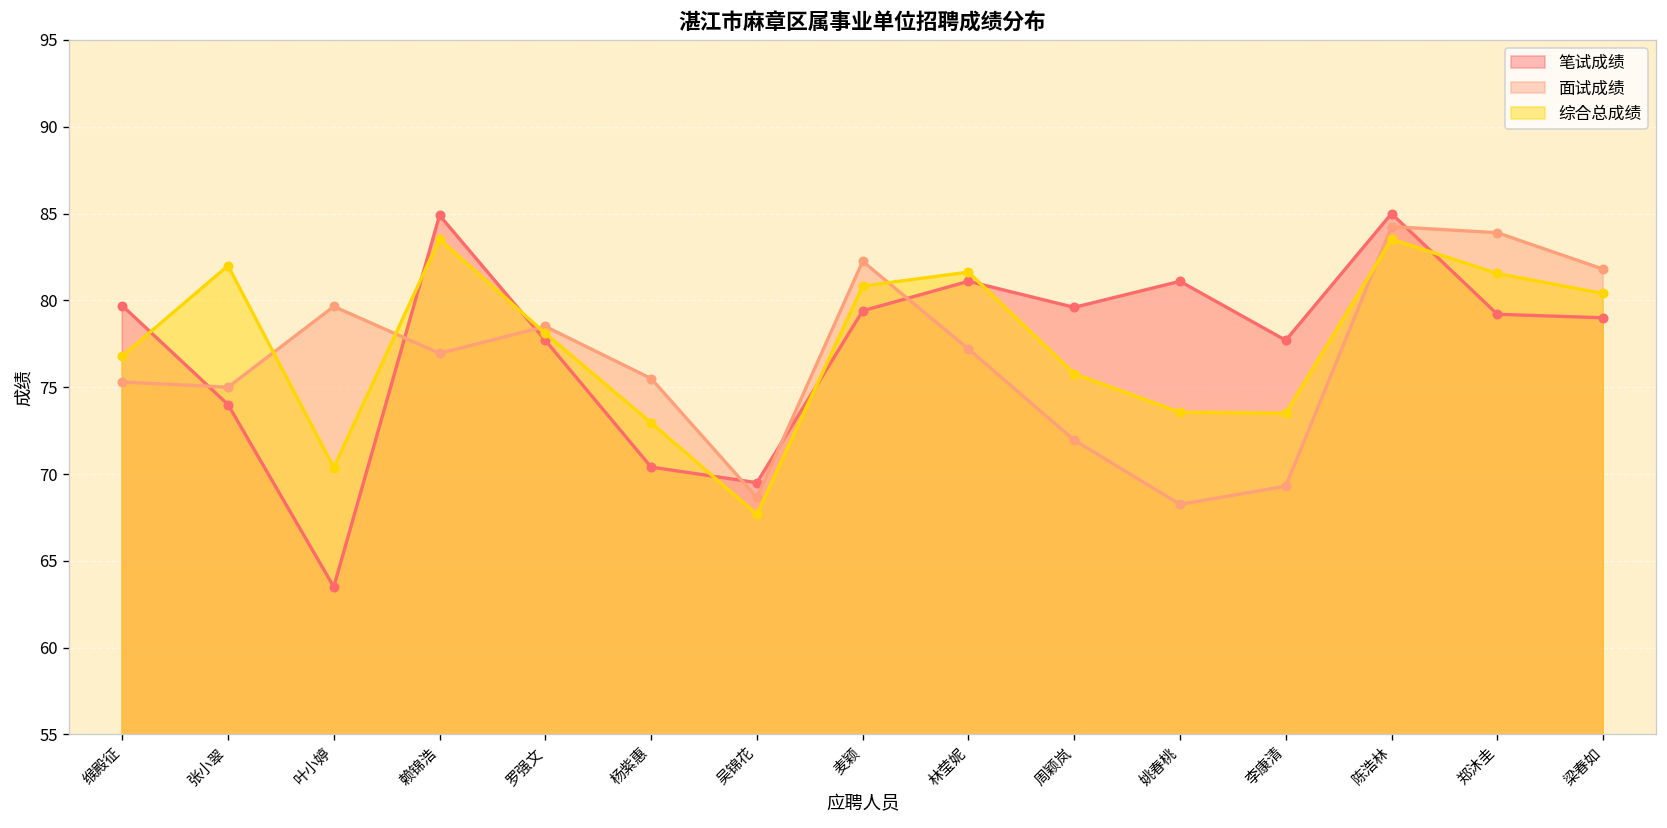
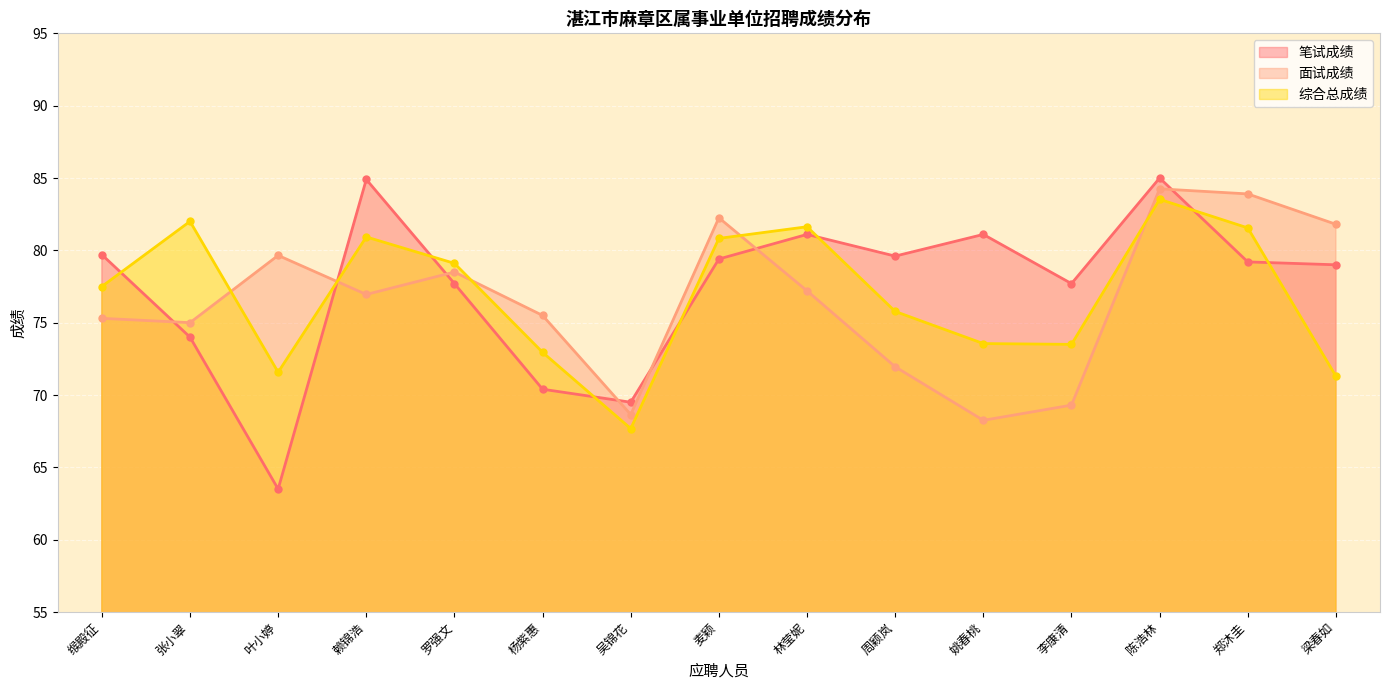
综合总成绩, 缑殿征: 76.8 -> 77.5
综合总成绩, 叶小婷: 70.4 -> 71.6
综合总成绩, 赖锦浩: 83.5 -> 80.9
综合总成绩, 罗强文: 78.1 -> 79.1
综合总成绩, 梁春如: 80.4 -> 71.3
